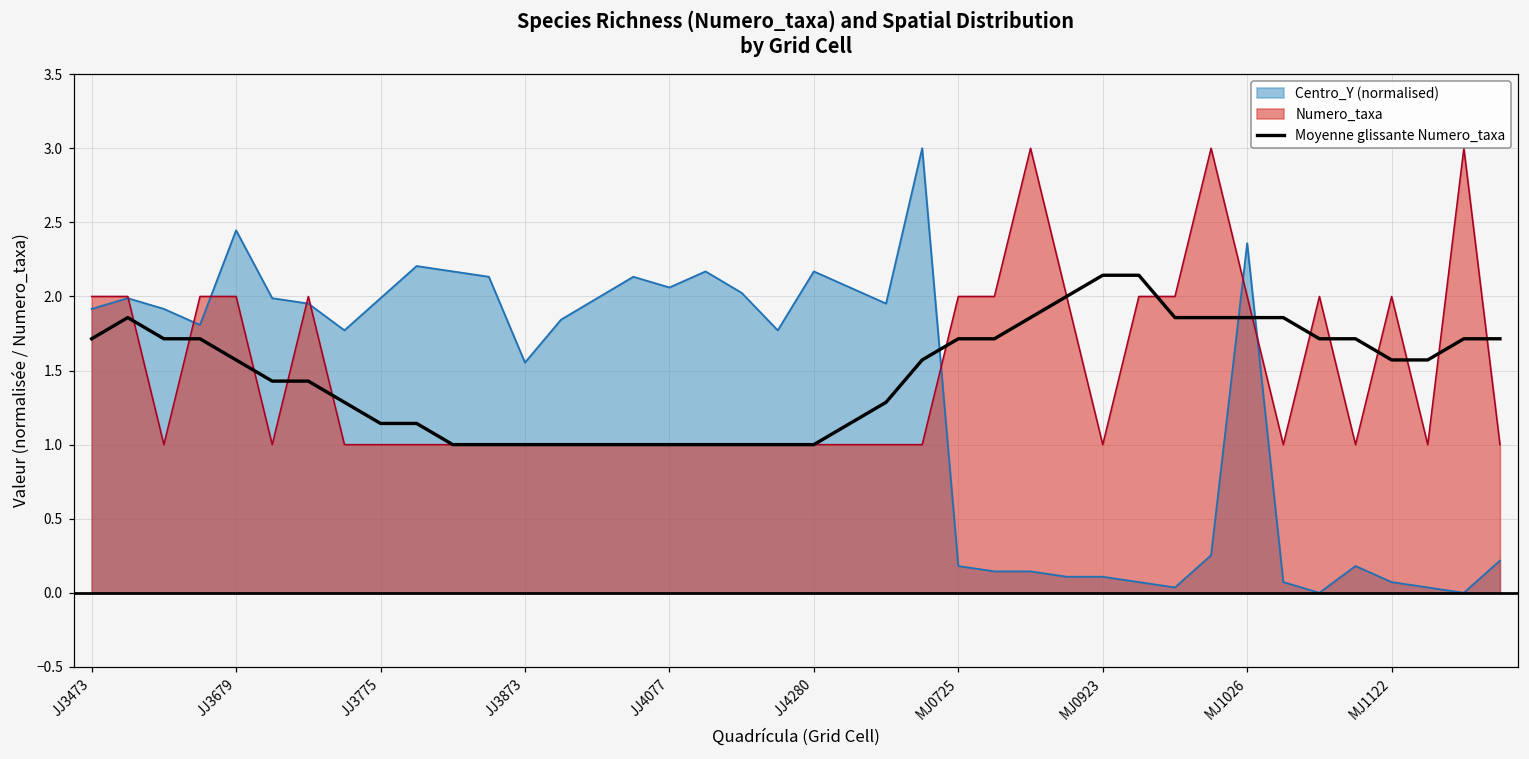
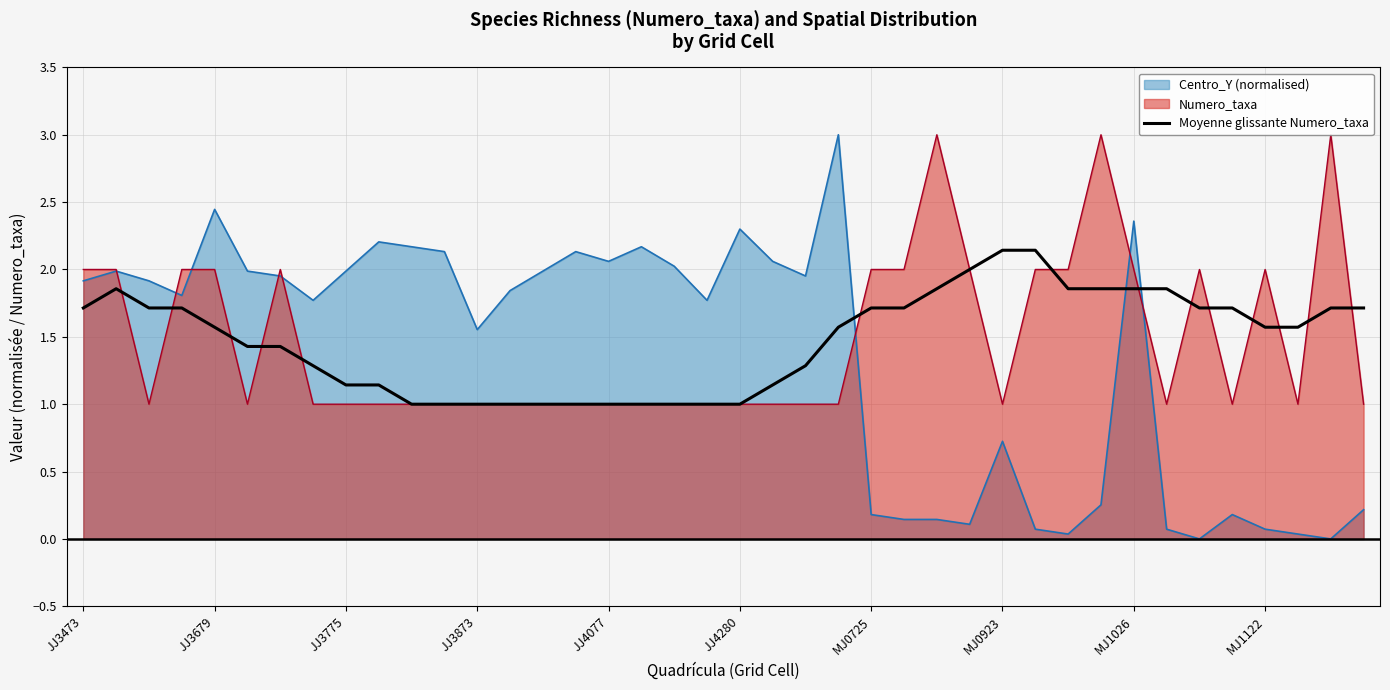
Centro_Y (normalised), JJ4280: 2.17 -> 2.30
Centro_Y (normalised), MJ0923: 0.11 -> 0.72
